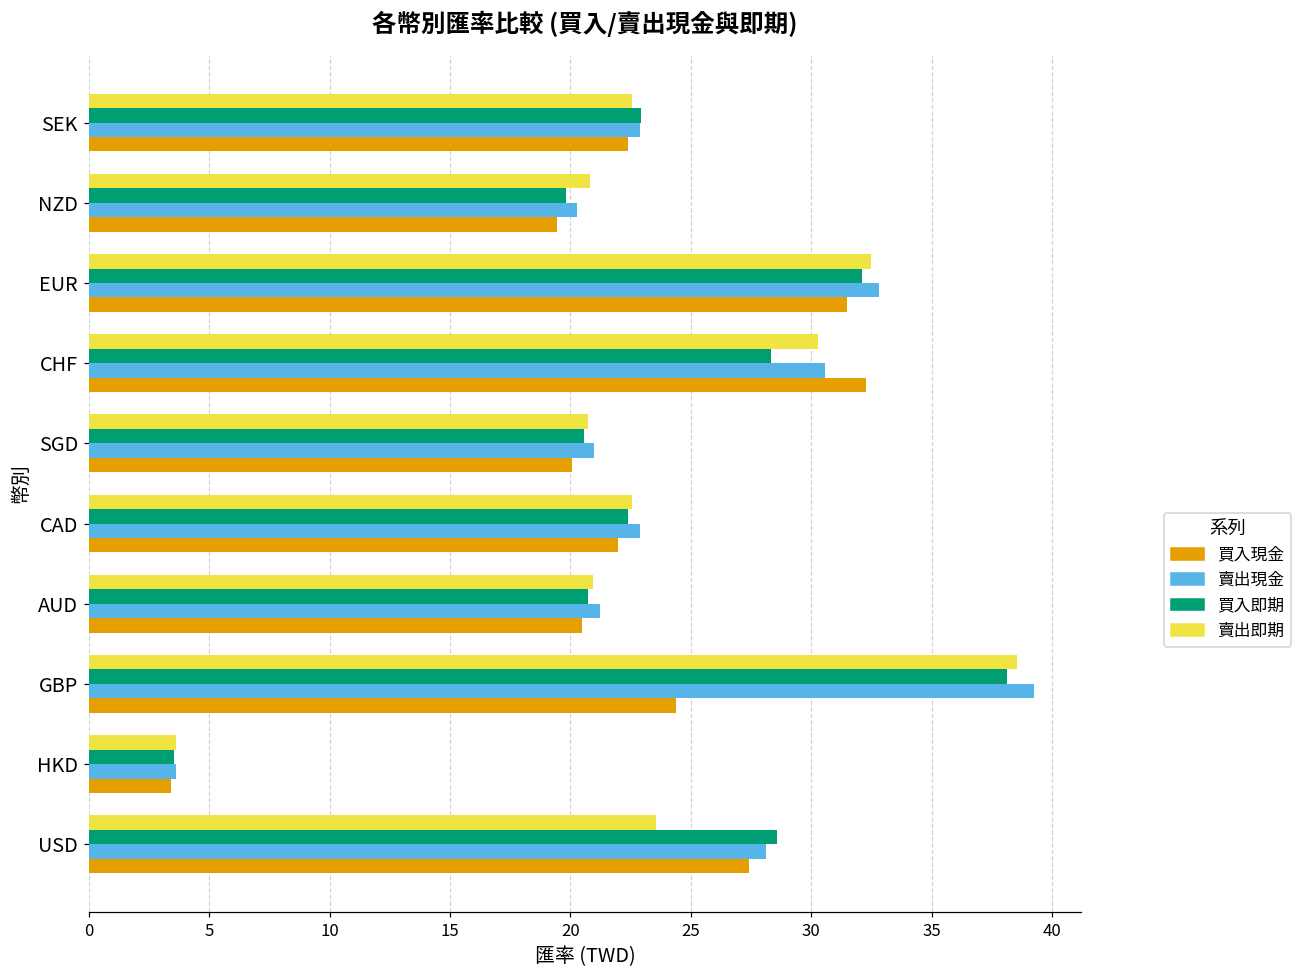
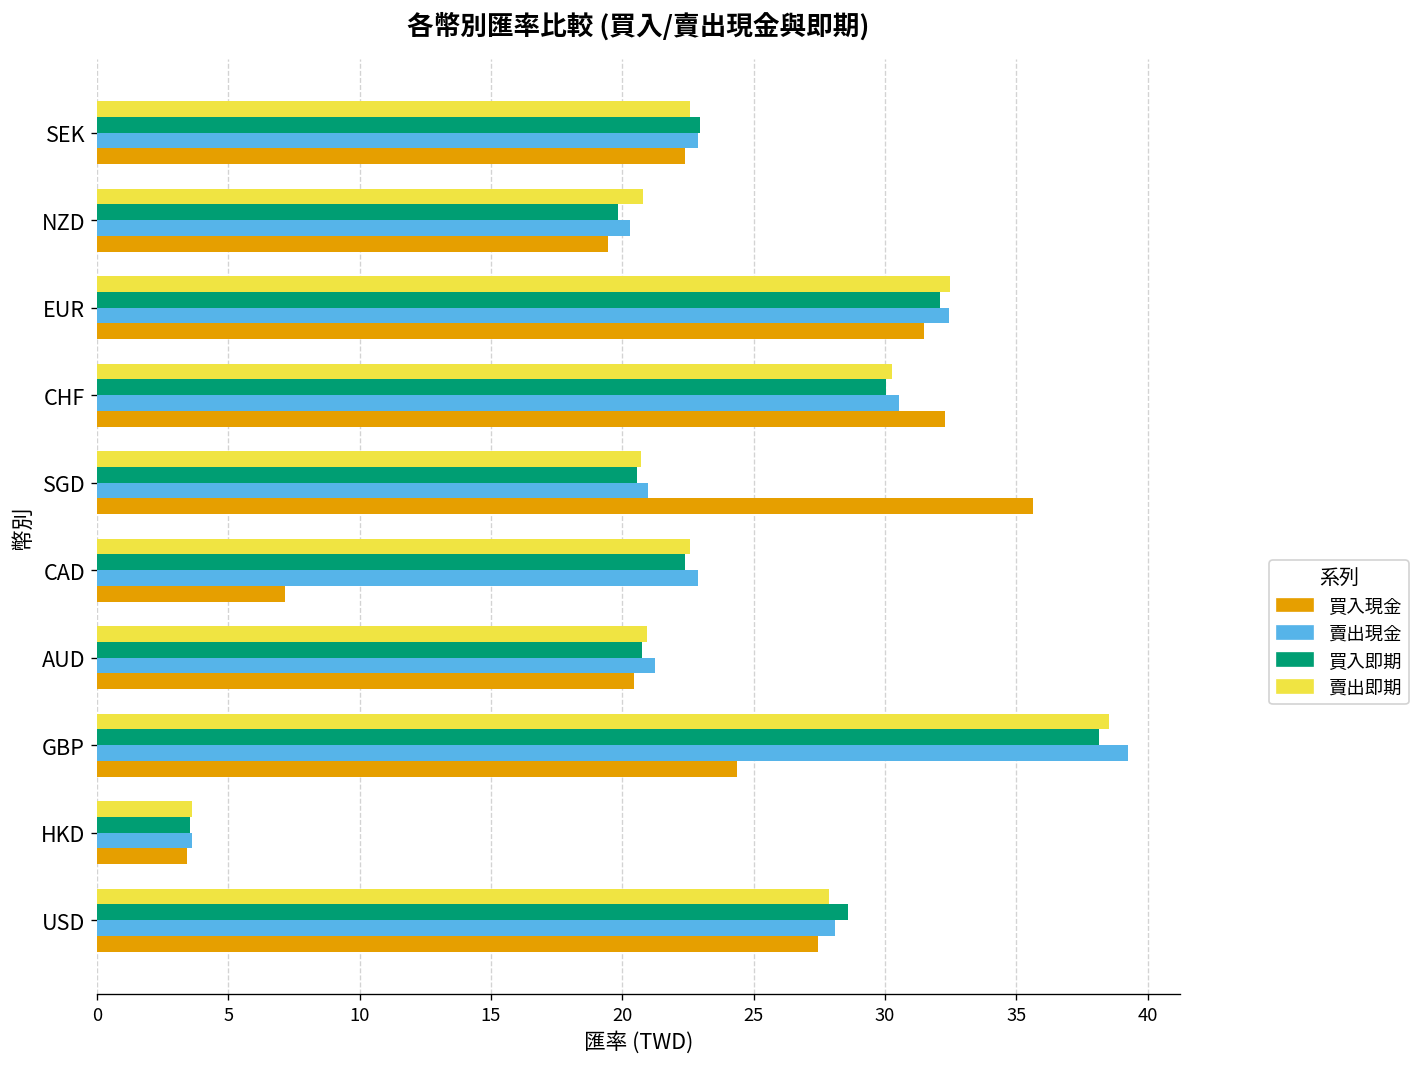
賣出現金, EUR: 32.8 -> 32.4
買入即期, CHF: 28.3 -> 30.0
買入現金, SGD: 20.1 -> 35.6
買入現金, CAD: 22.0 -> 7.2
賣出即期, USD: 23.6 -> 27.9
